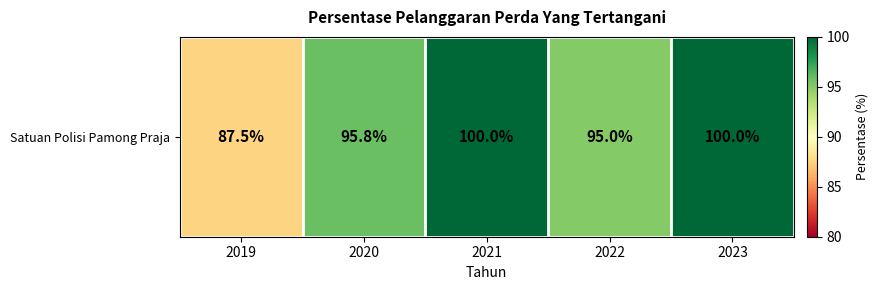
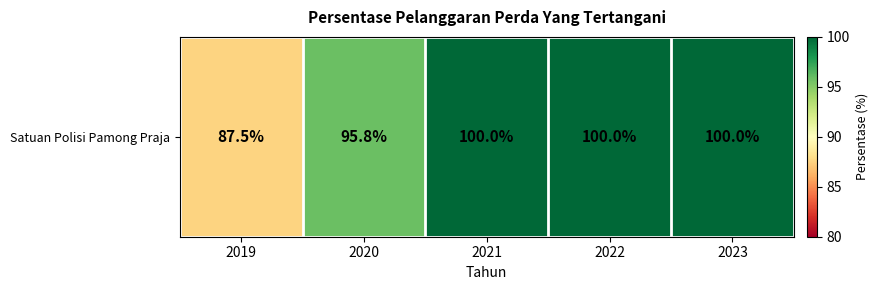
Satuan Polisi Pamong Praja, 2022: 95.0% -> 100.0%
